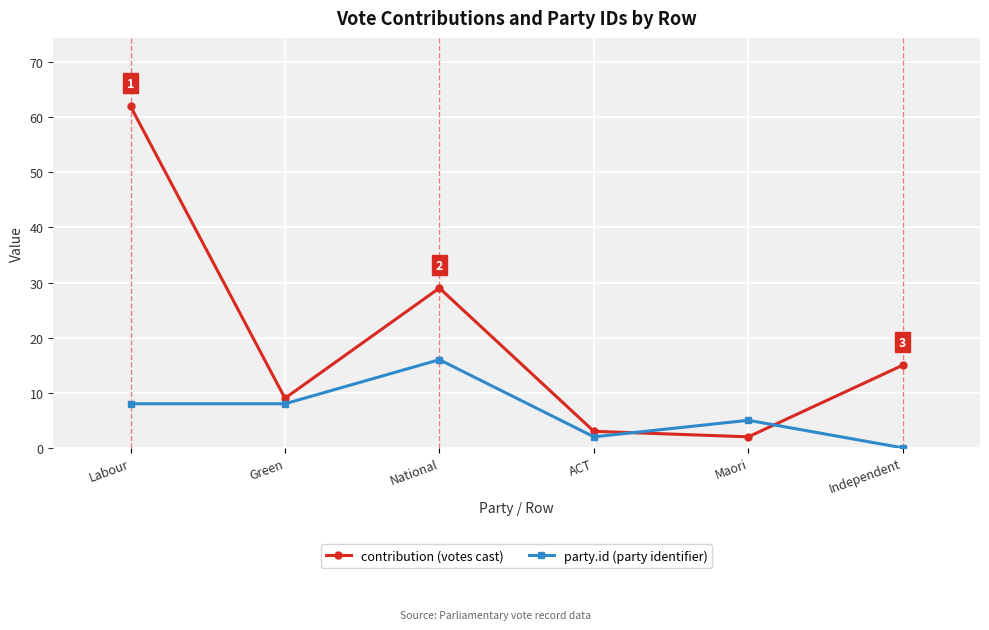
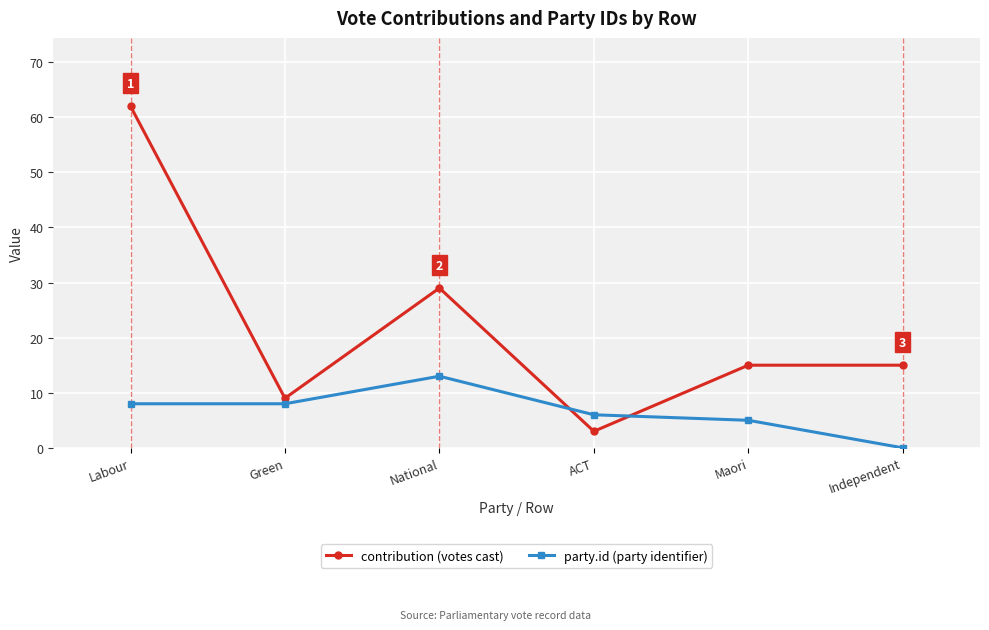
party.id (party identifier), National: 16 -> 13
party.id (party identifier), ACT: 2 -> 6
contribution (votes cast), Maori: 2 -> 15
